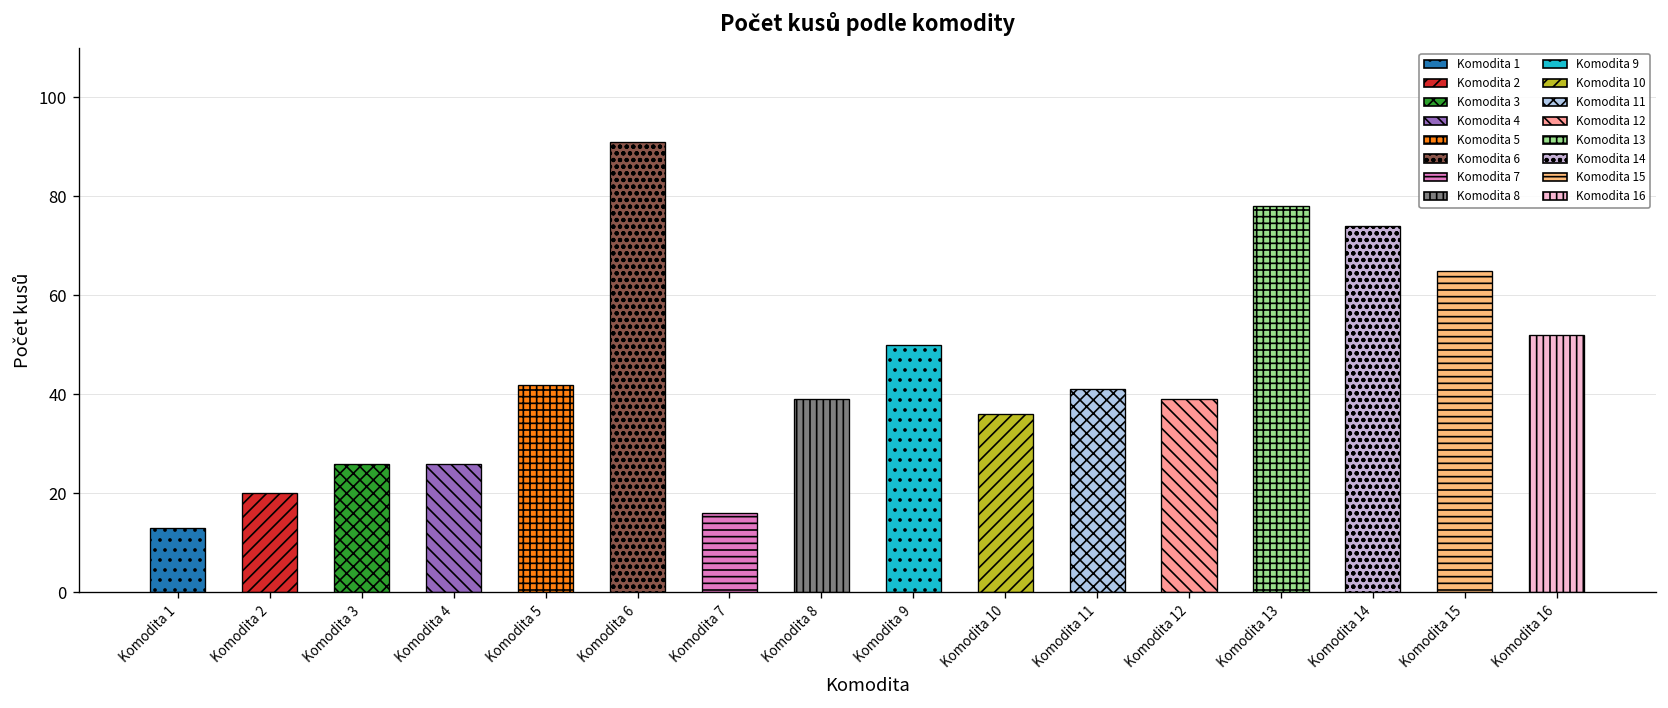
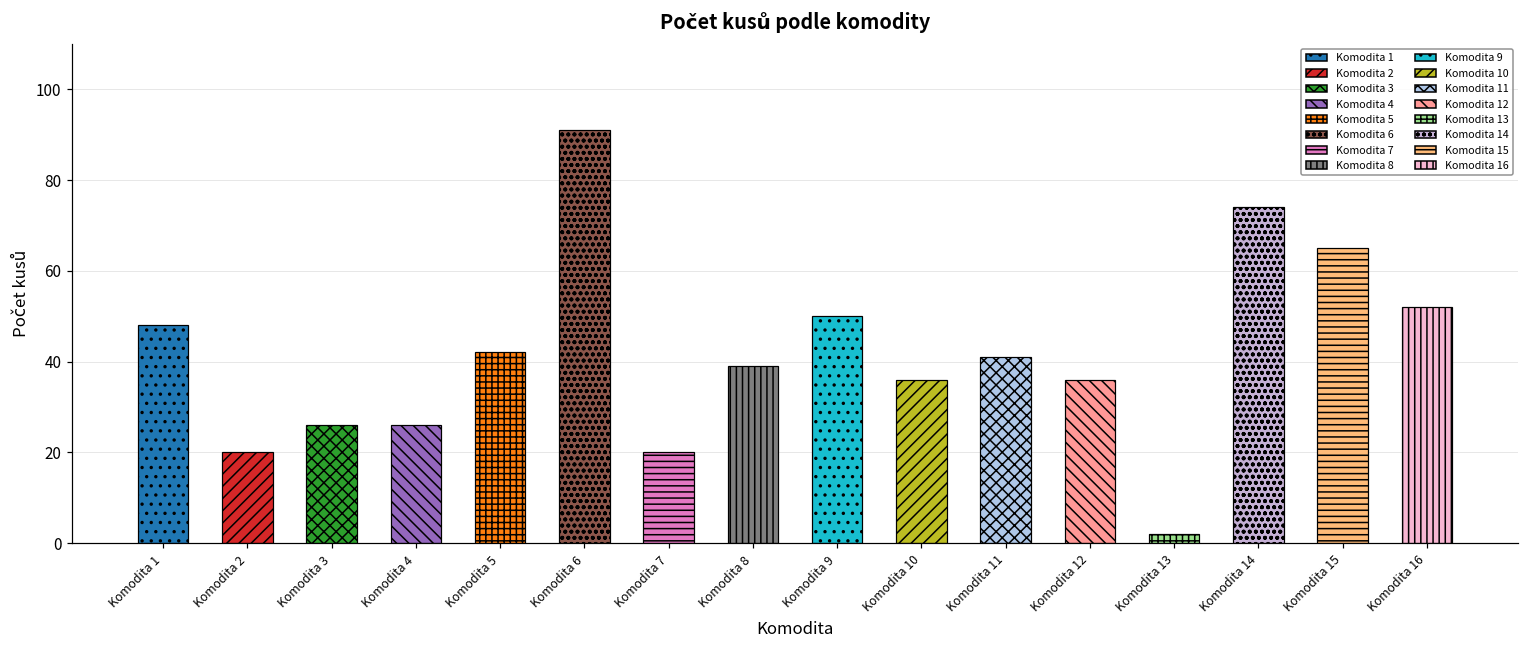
Komodita 1: 13 -> 48
Komodita 7: 16 -> 20
Komodita 12: 39 -> 36
Komodita 13: 78 -> 2
